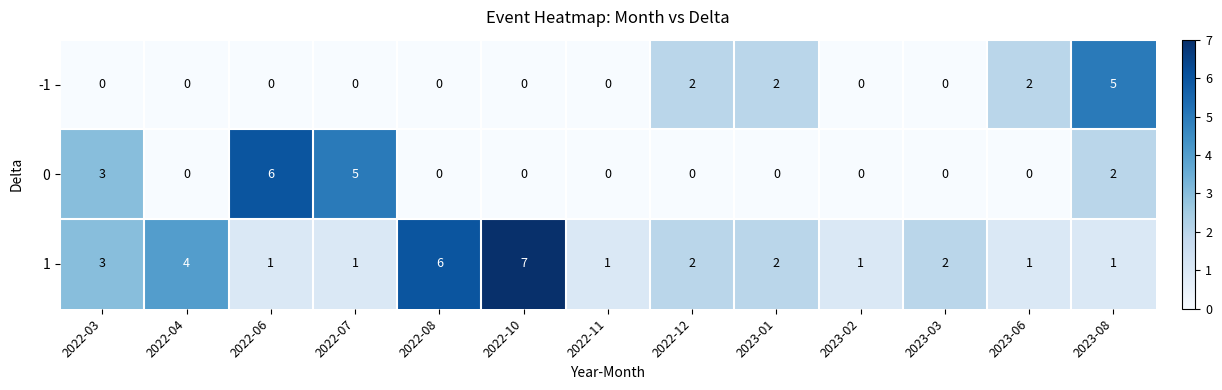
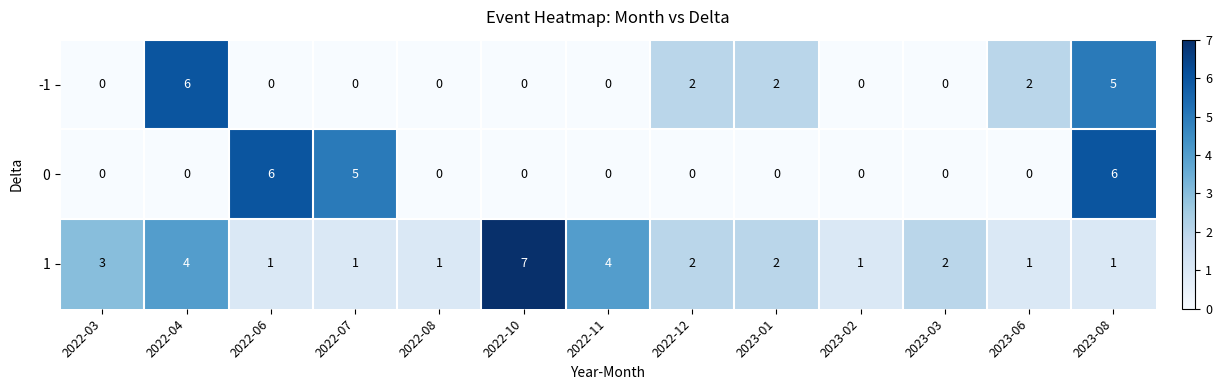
-1, 2022-04: 0 -> 6
0, 2022-03: 3 -> 0
0, 2023-08: 2 -> 6
1, 2022-08: 6 -> 1
1, 2022-11: 1 -> 4
